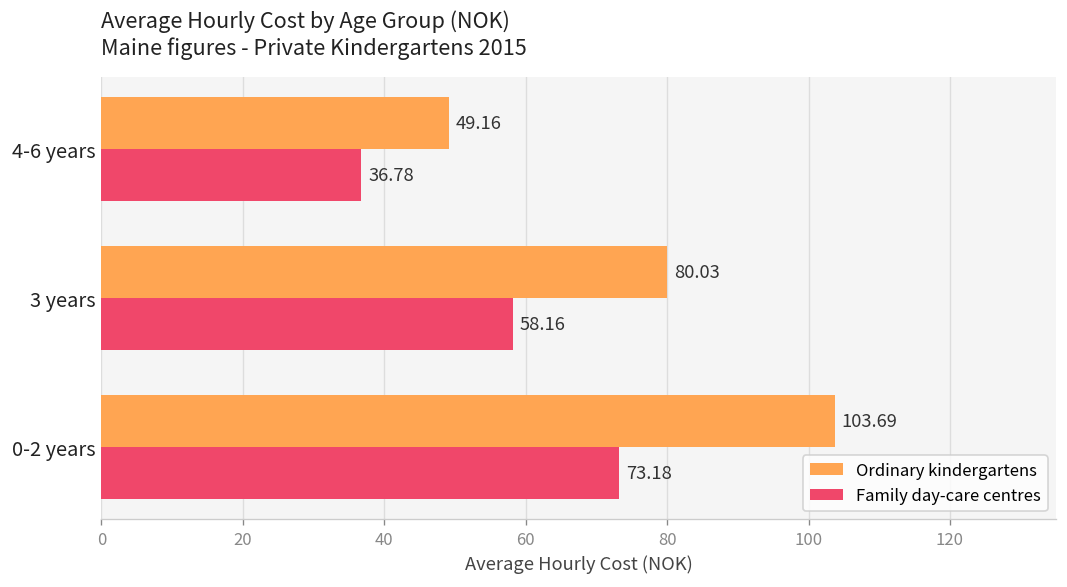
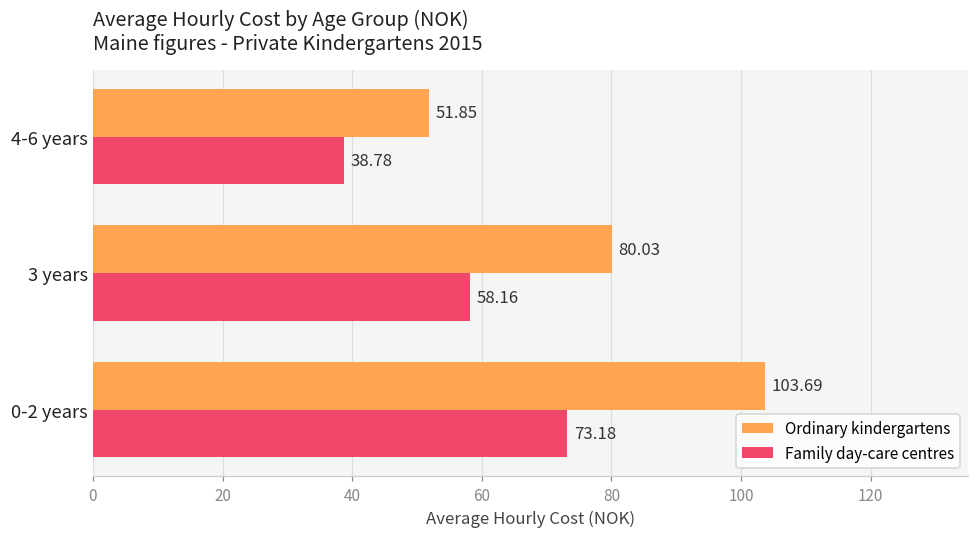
Ordinary kindergartens, 4-6 years: 49.16 -> 51.85
Family day-care centres, 4-6 years: 36.78 -> 38.78
